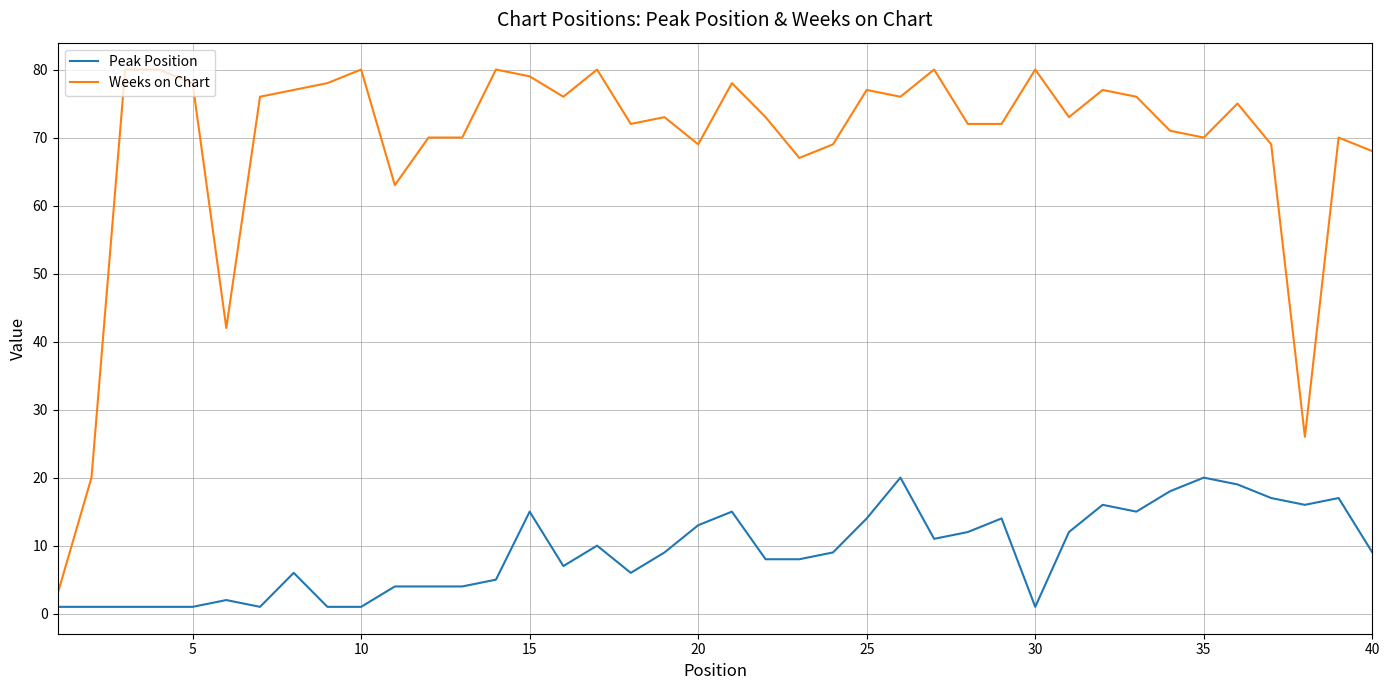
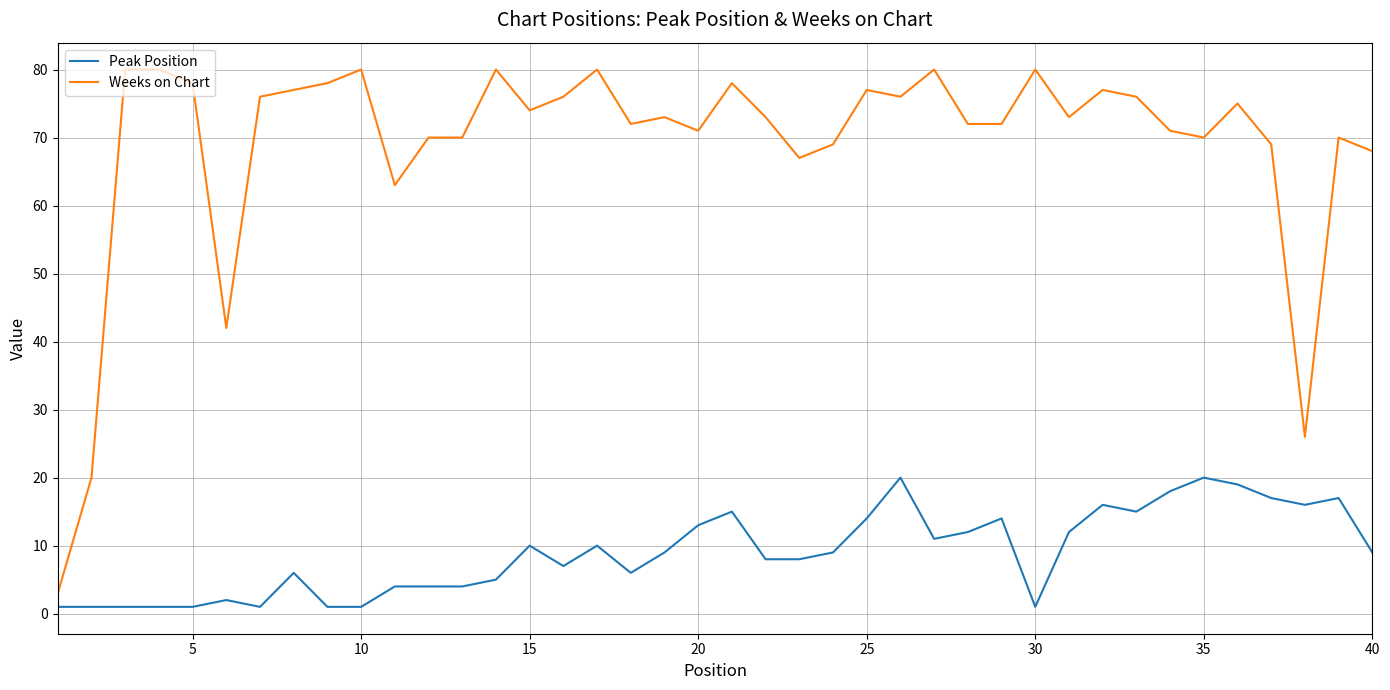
Peak Position, 15: 15 -> 10
Weeks on Chart, 15: 79 -> 74
Weeks on Chart, 20: 69 -> 71
